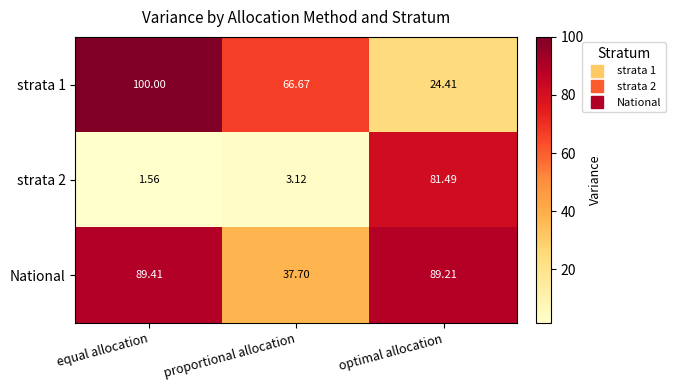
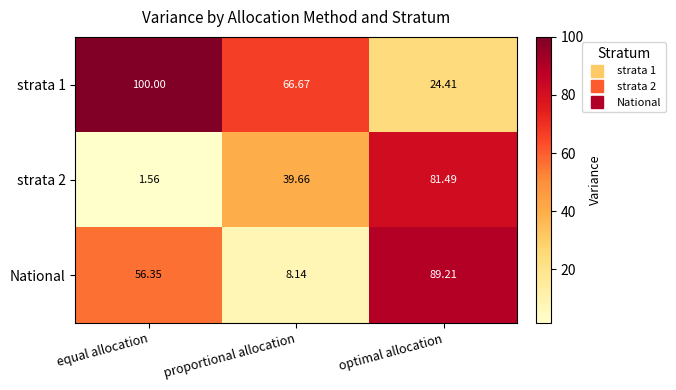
strata 2, proportional allocation: 3.12 -> 39.66
National, equal allocation: 89.41 -> 56.35
National, proportional allocation: 37.70 -> 8.14
